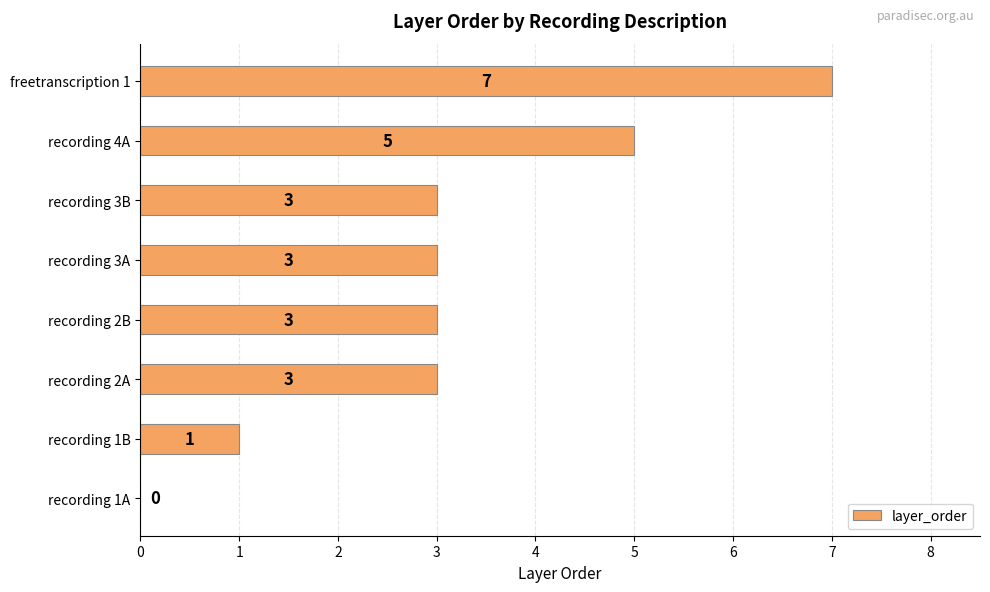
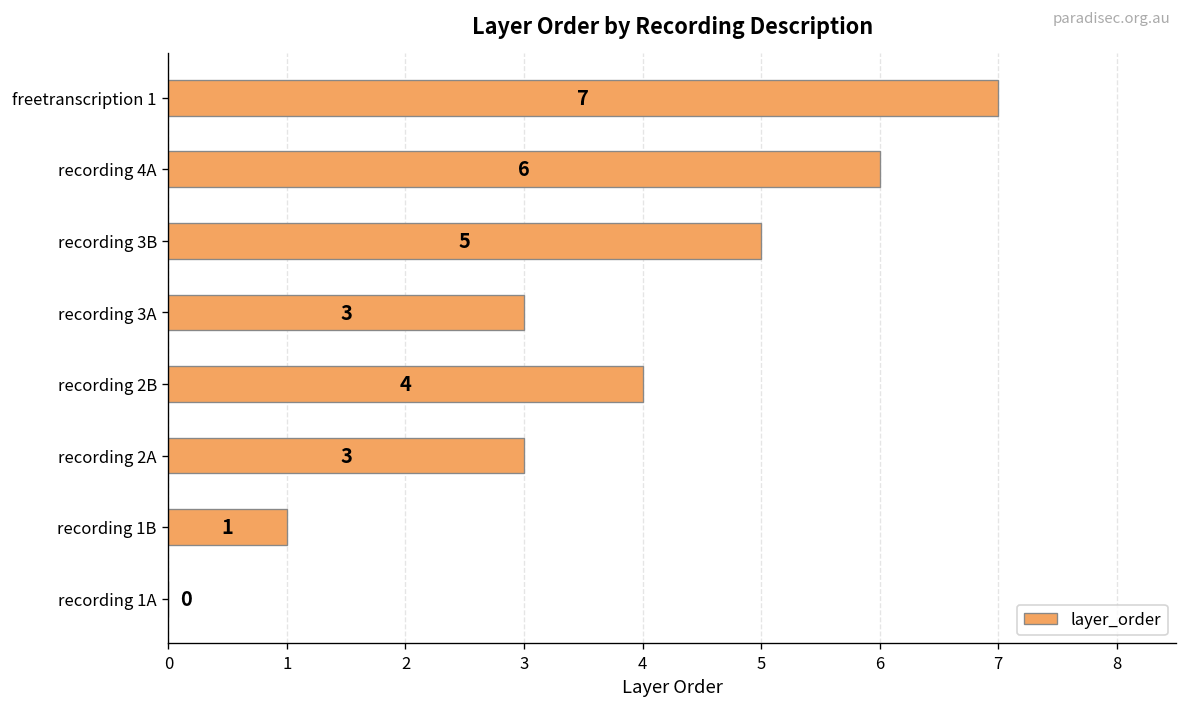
recording 4A: 5 -> 6
recording 3B: 3 -> 5
recording 2B: 3 -> 4
